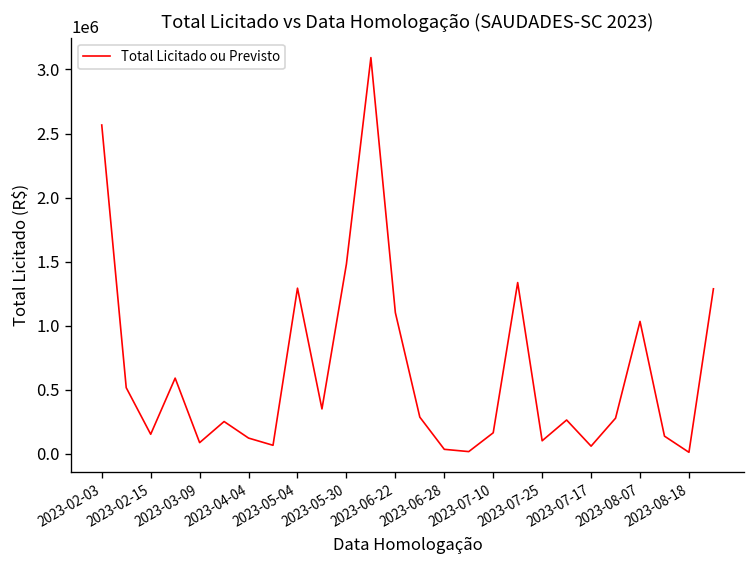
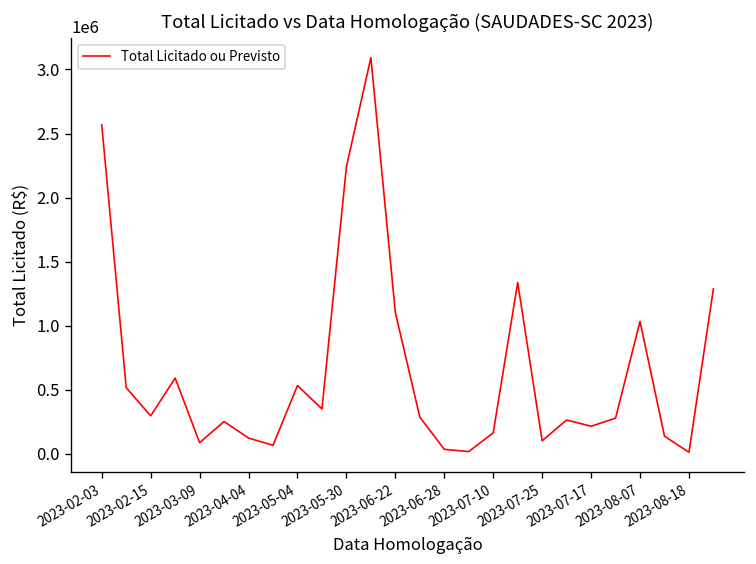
2023-02-15: 150000 -> 300000
2023-05-04: 1290000 -> 530000
2023-05-30: 1480000 -> 2240000
2023-07-17: 60000 -> 220000
